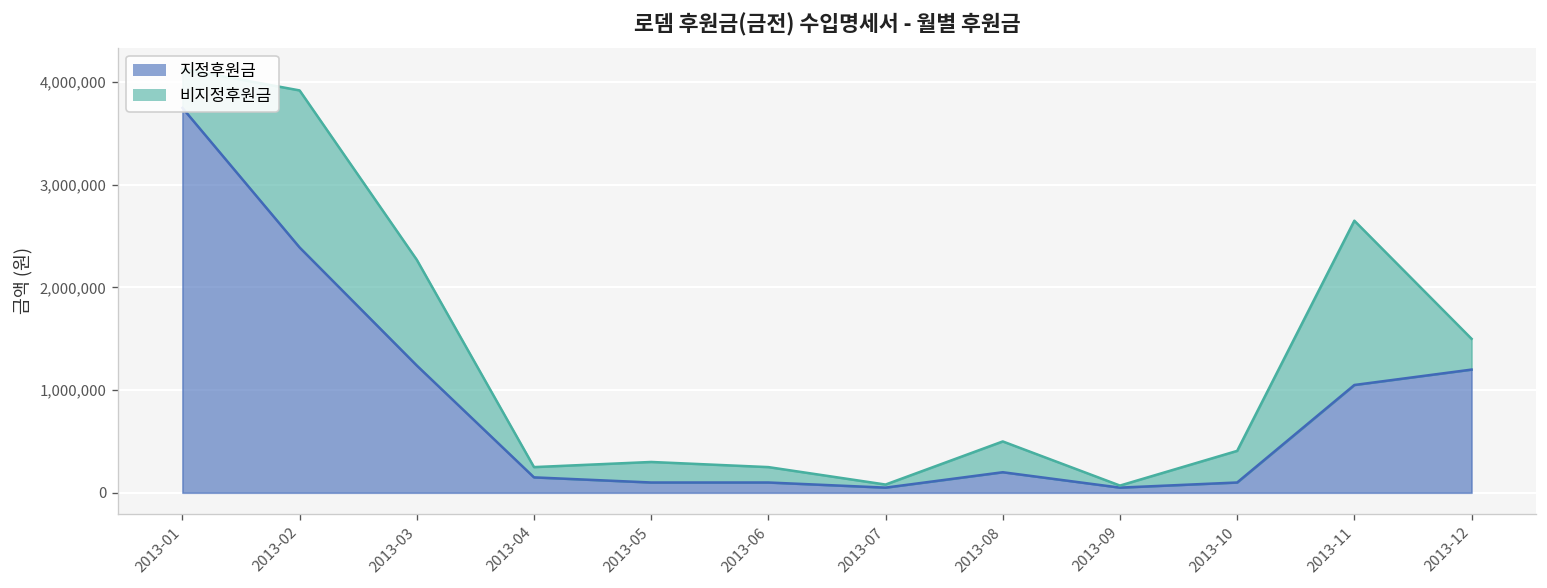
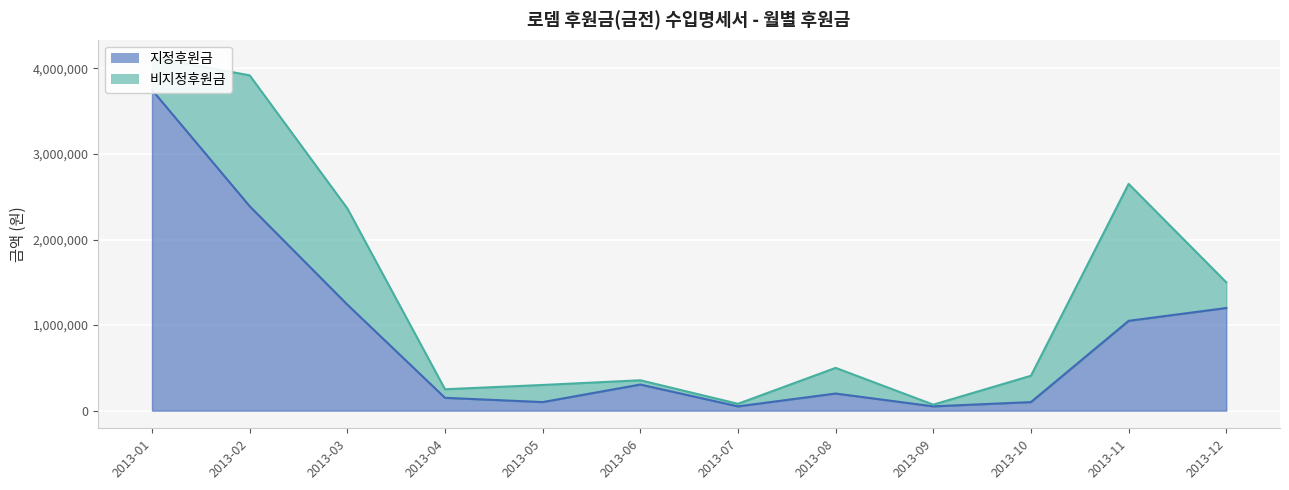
비지정후원금, 2013-03: 1,000,000 -> 1,100,000
지정후원금, 2013-06: 100,000 -> 300,000
비지정후원금, 2013-06: 200,000 -> 0
